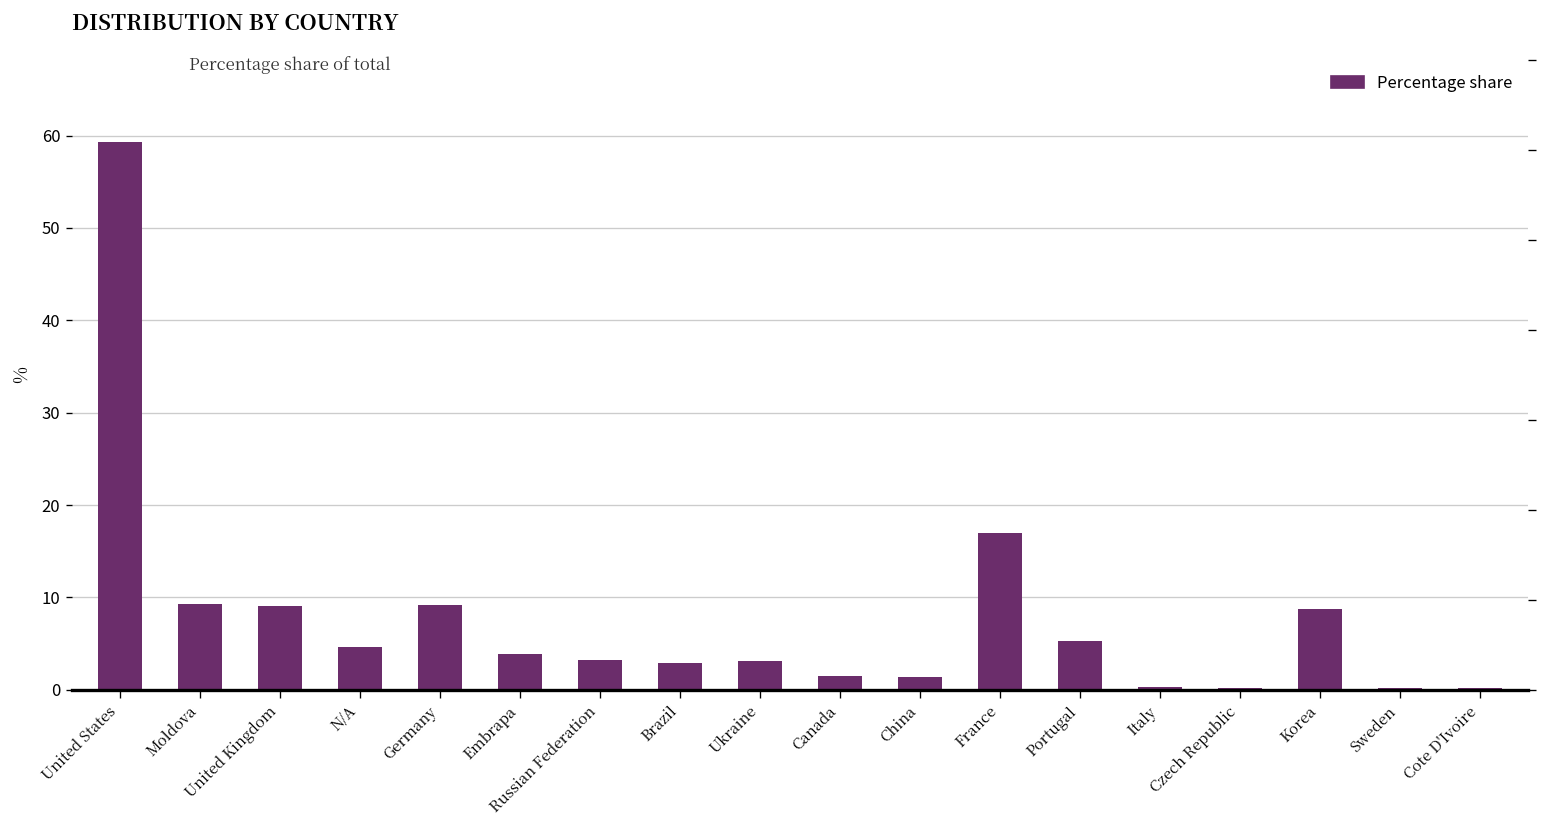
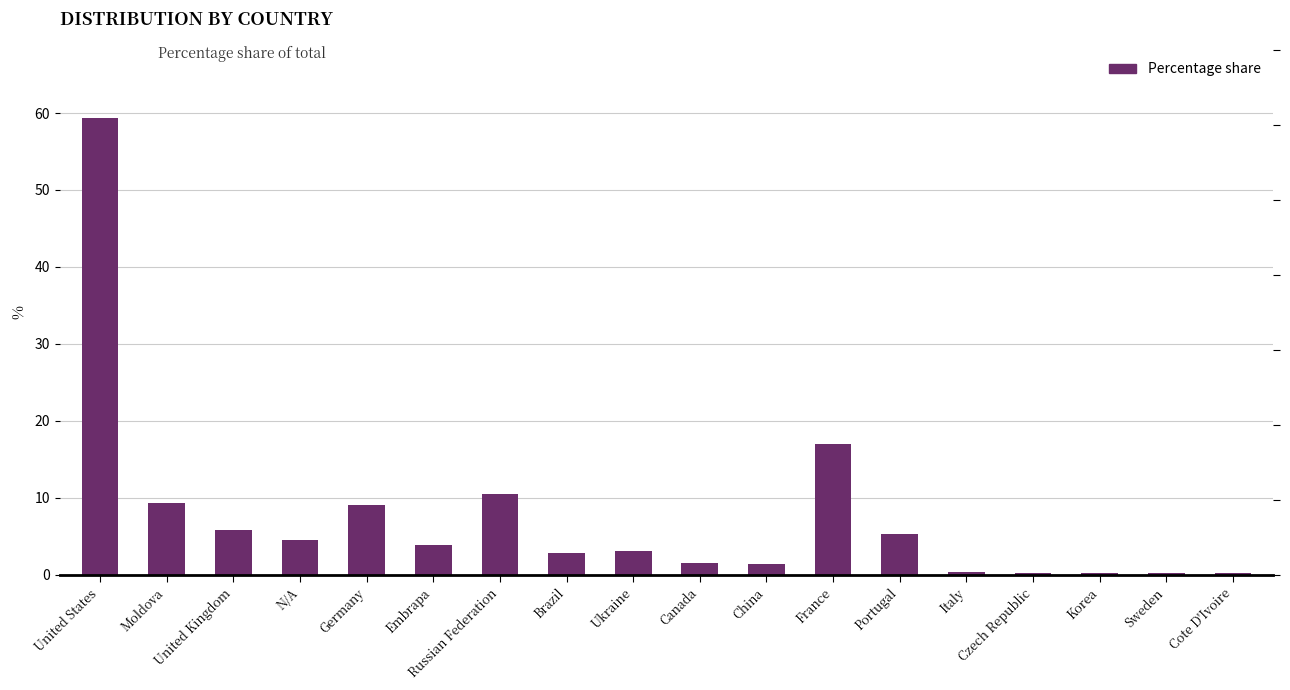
United Kingdom: 9 -> 6
Russian Federation: 3 -> 10
Korea: 9 -> 0
